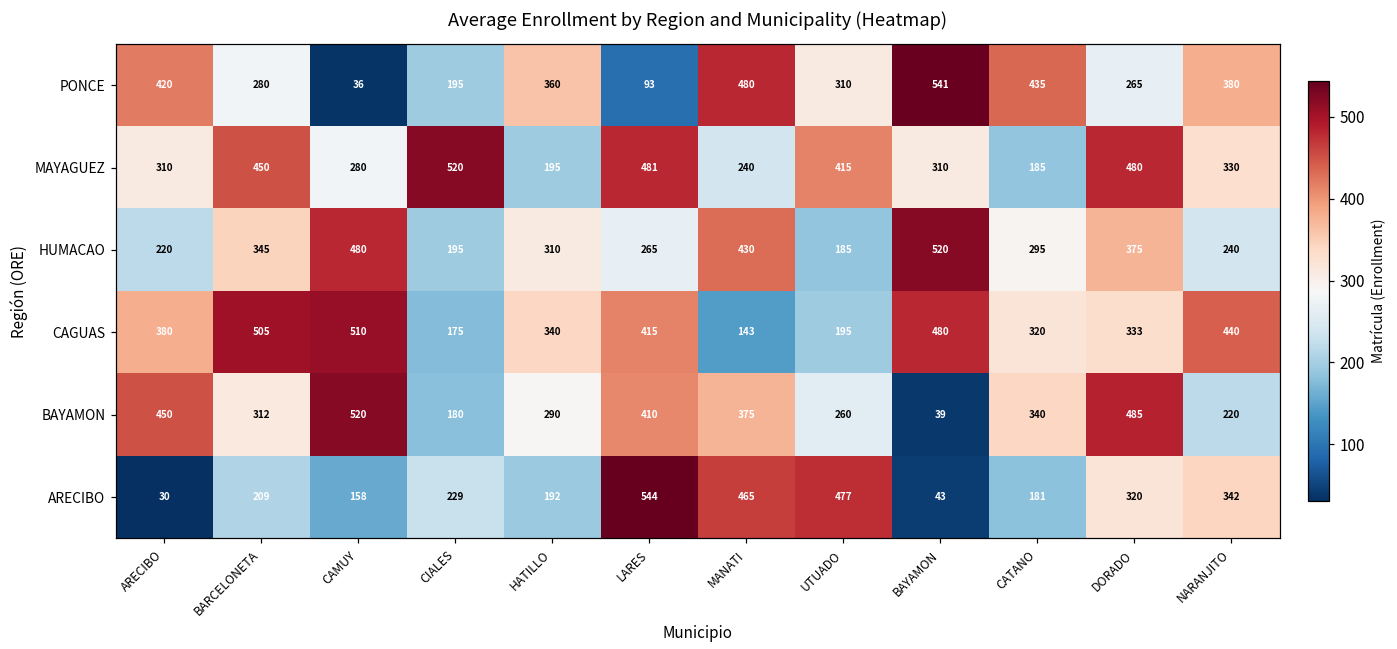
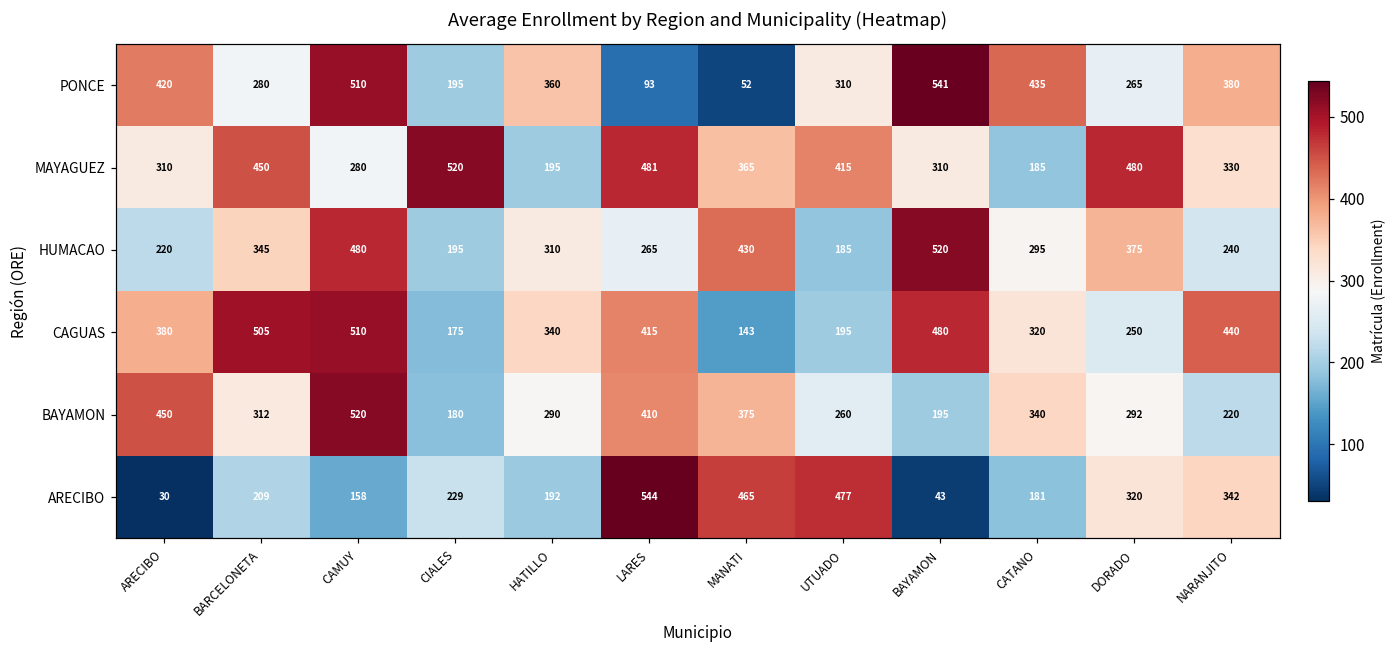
PONCE, CAMUY: 36 -> 510
PONCE, MANATI: 480 -> 52
MAYAGUEZ, MANATI: 240 -> 365
CAGUAS, DORADO: 333 -> 250
BAYAMON, BAYAMON: 39 -> 195
BAYAMON, DORADO: 485 -> 292
